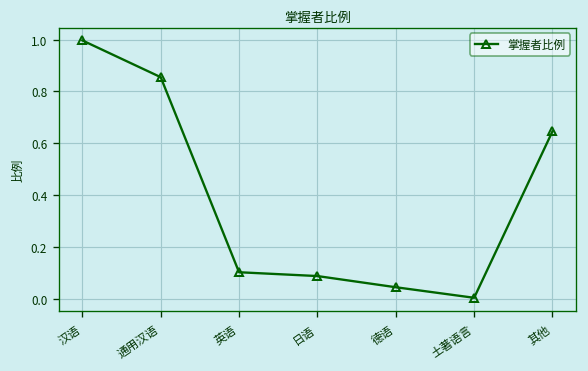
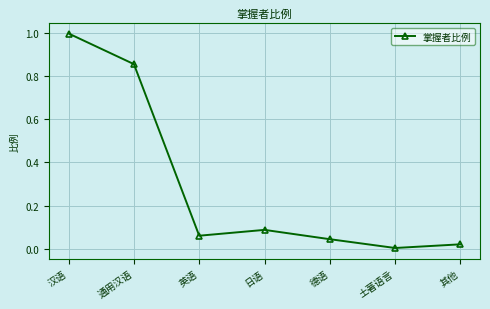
英语: 0.10 -> 0.06
其他: 0.65 -> 0.02
